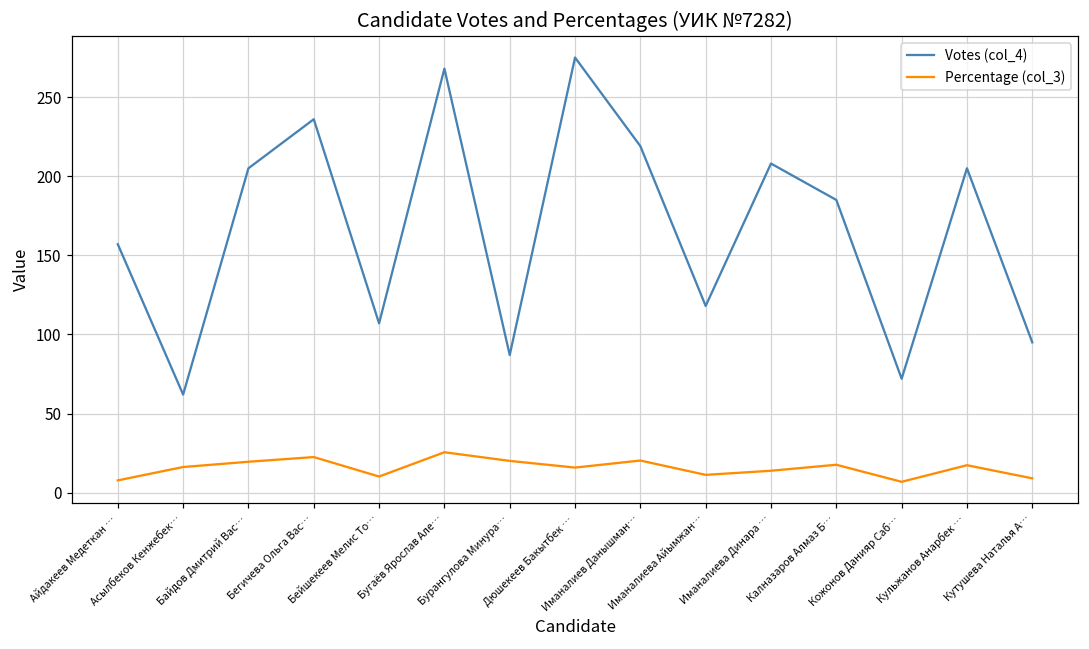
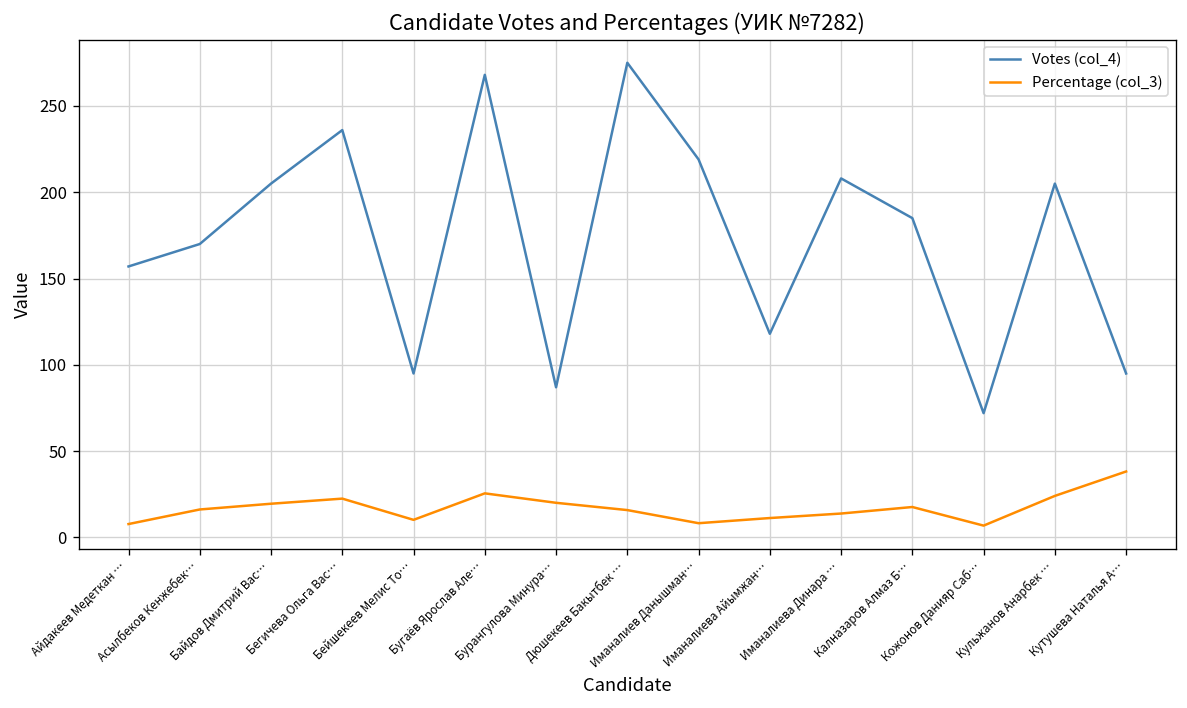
Votes (col_4), Асылбеков Кенжебек…: 62 -> 170
Votes (col_4), Бейшекеев Мелис То…: 107 -> 95
Percentage (col_3), Иманалиев Данышман…: 20 -> 8
Percentage (col_3), Кульжанов Анарбек …: 17 -> 24
Percentage (col_3), Кутушева Наталья А…: 9 -> 38
